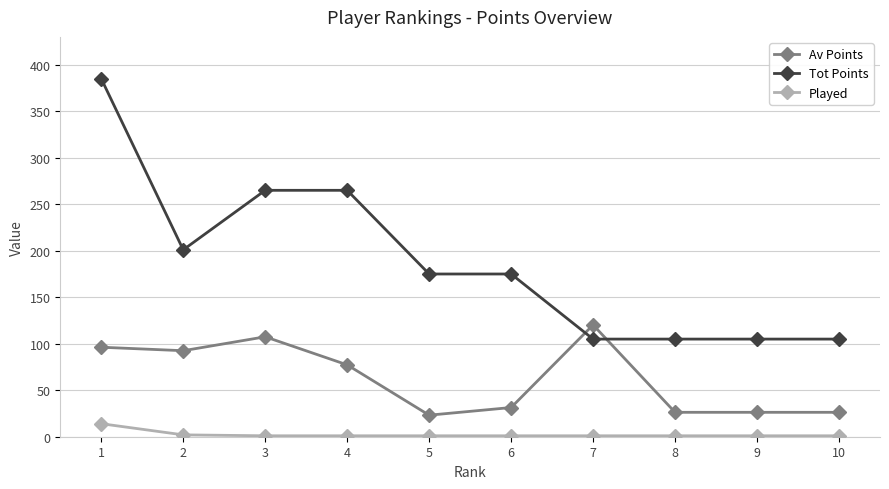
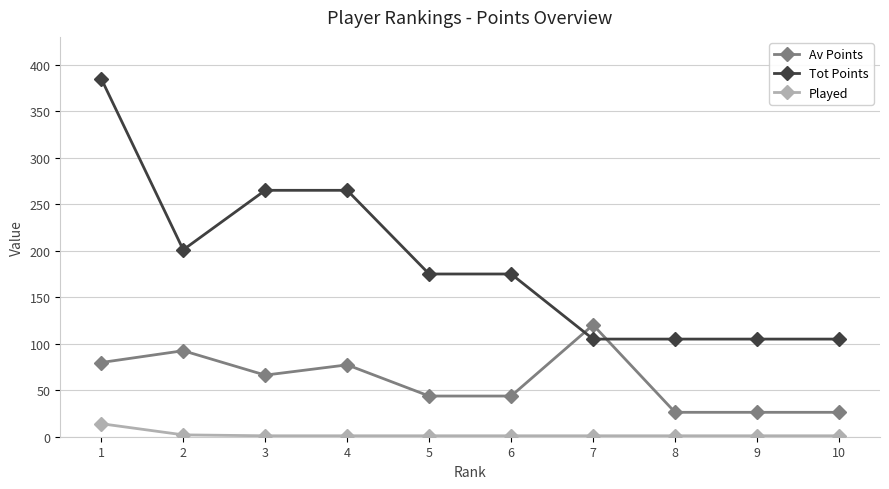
Av Points, 1: 100 -> 80
Av Points, 3: 110 -> 70
Av Points, 5: 20 -> 40
Av Points, 6: 30 -> 40
